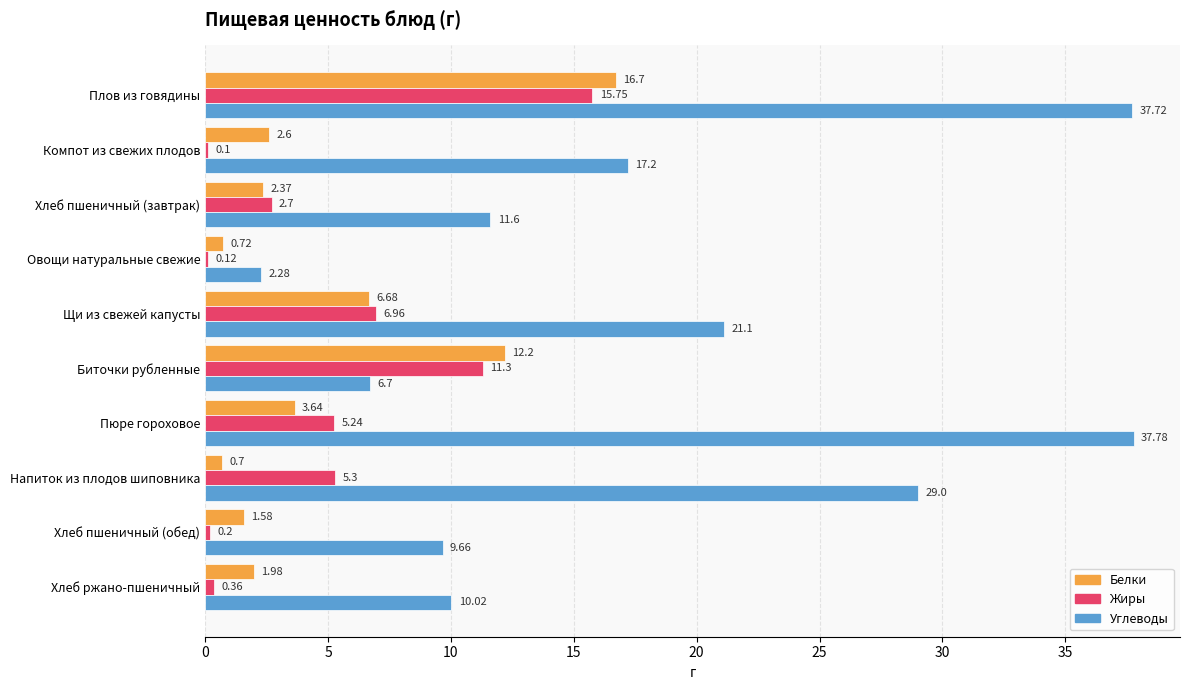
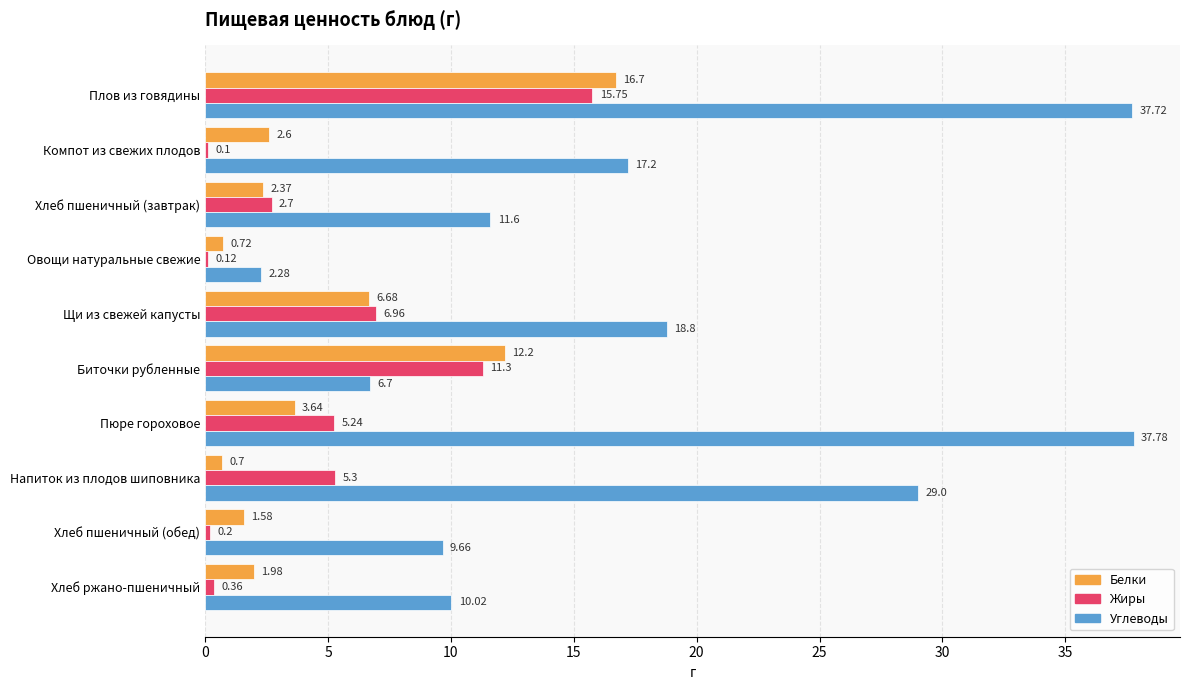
Углеводы, Щи из свежей капусты: 21.1 -> 18.8
